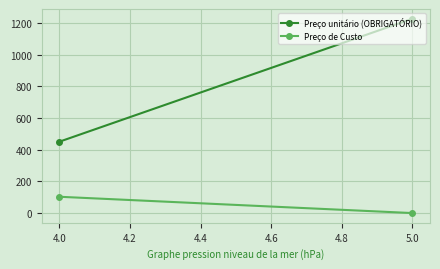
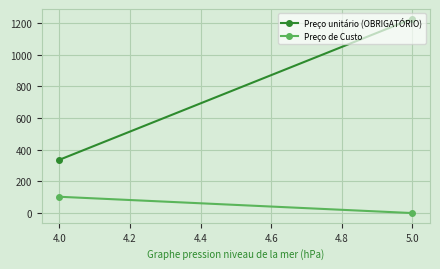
Preço unitário (OBRIGATÓRIO), 4.0: 450 -> 340
